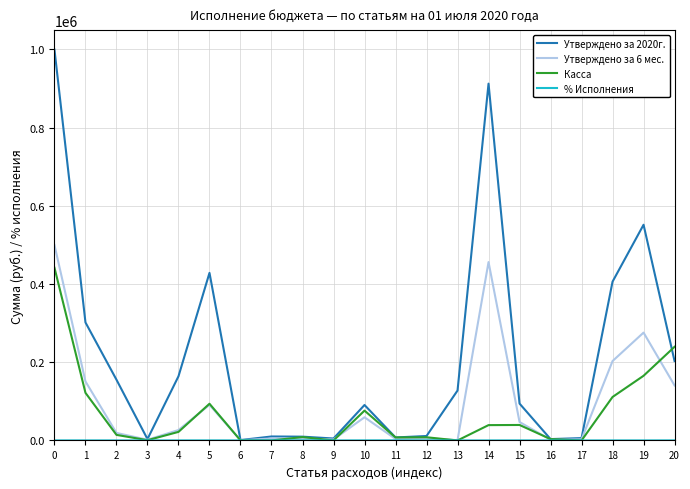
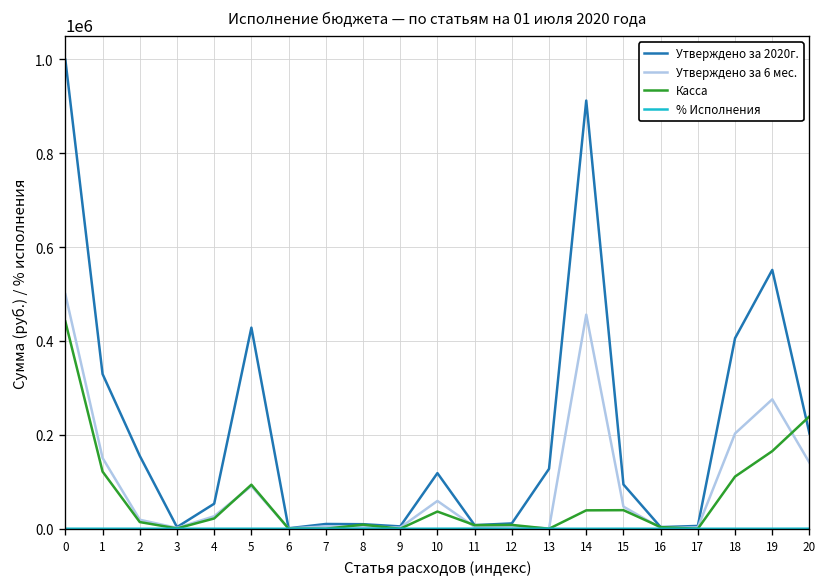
Утверждено за 2020г., 1: 300000 -> 330000
Утверждено за 2020г., 4: 160000 -> 50000
Утверждено за 2020г., 10: 90000 -> 120000
Касса, 10: 80000 -> 40000
